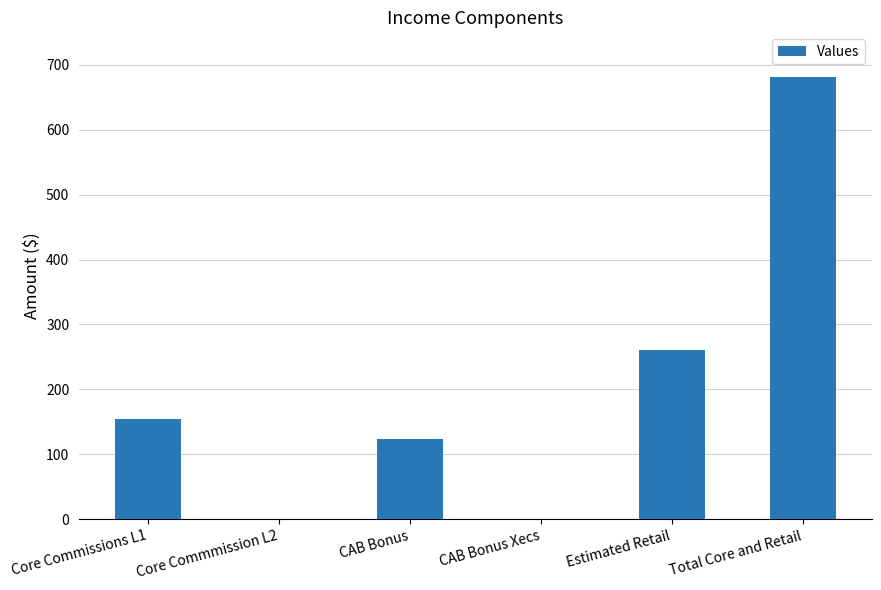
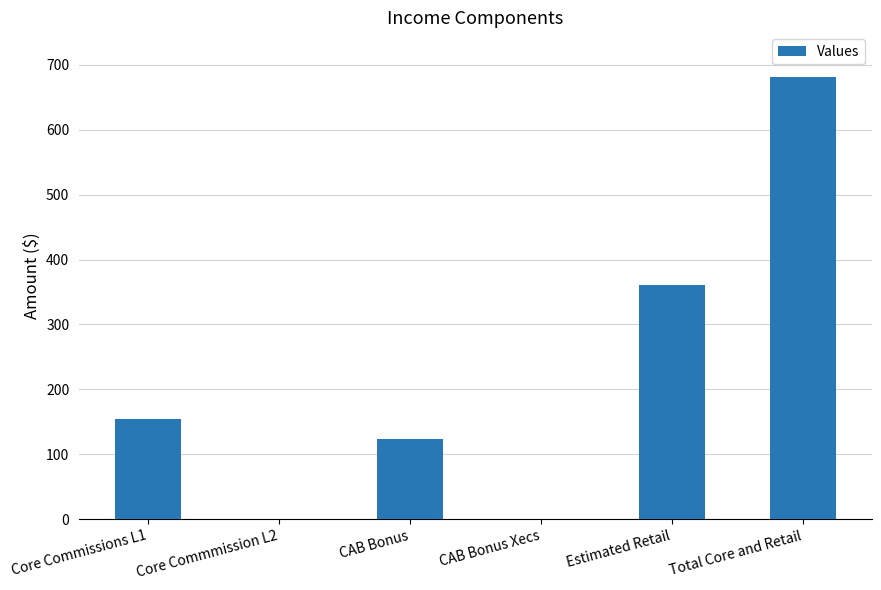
Estimated Retail: 260 -> 360
